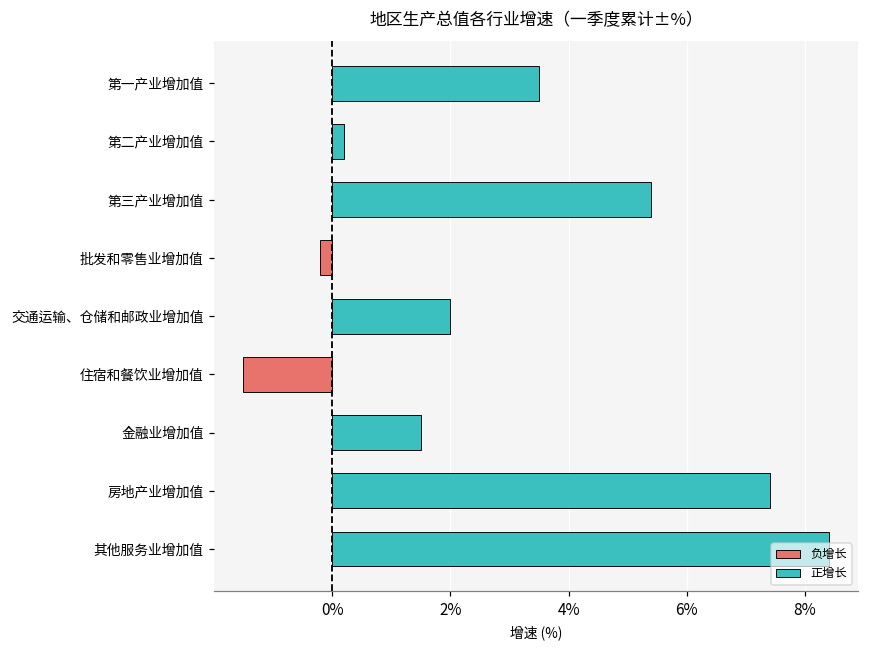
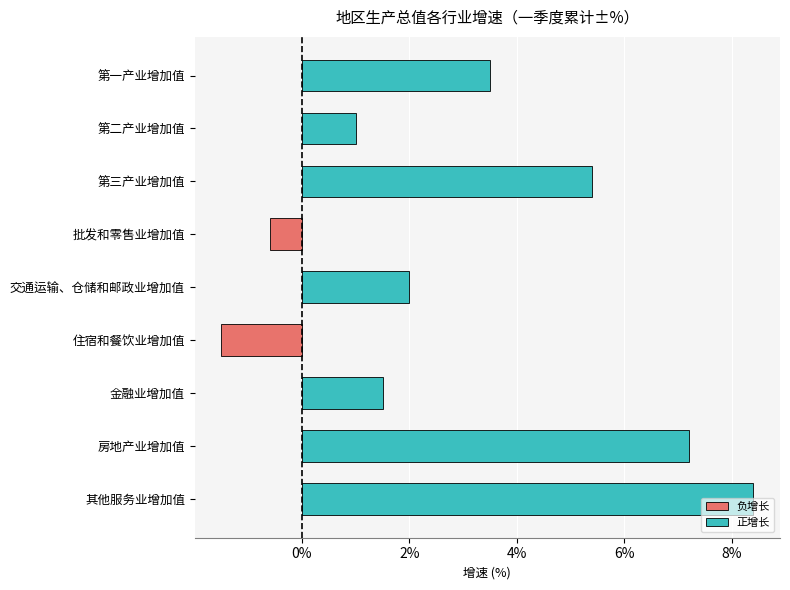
第二产业增加值: 0.2% -> 1.0%
批发和零售业增加值: -0.2% -> -0.6%
房地产业增加值: 7.4% -> 7.2%
